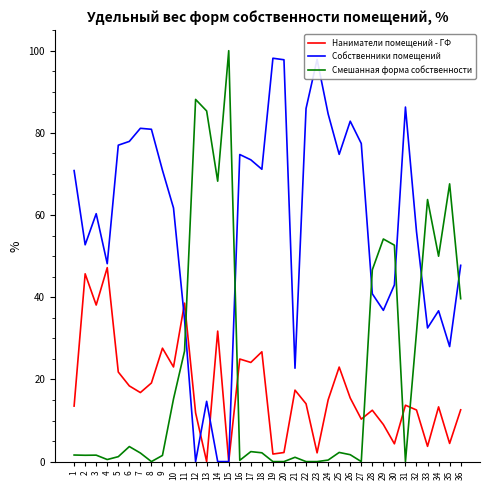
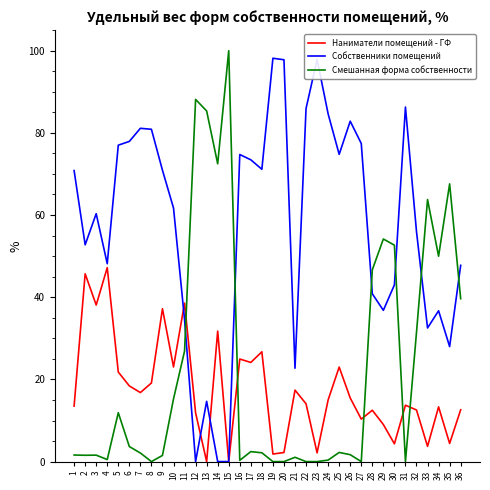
Смешанная форма собственности, 5: 1 -> 12
Наниматели помещений - ГФ, 9: 28 -> 37
Смешанная форма собственности, 14: 68 -> 72
